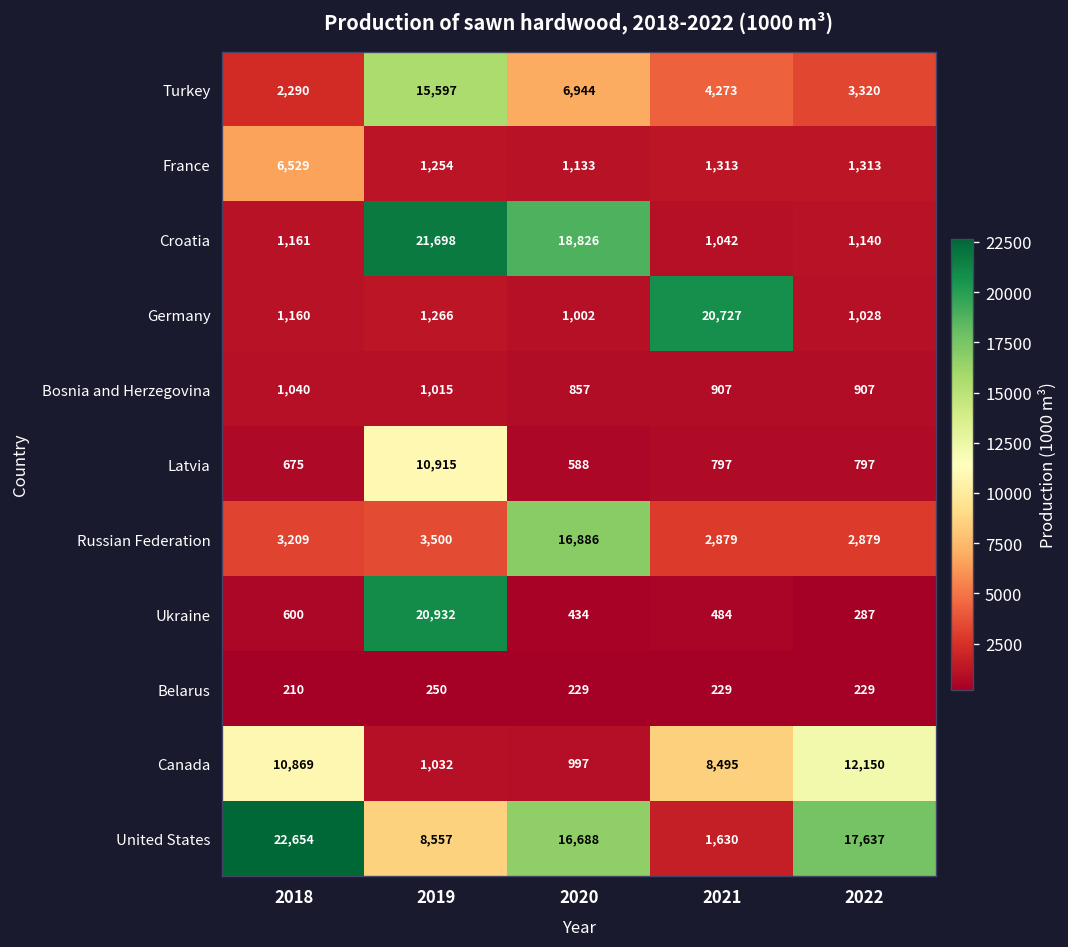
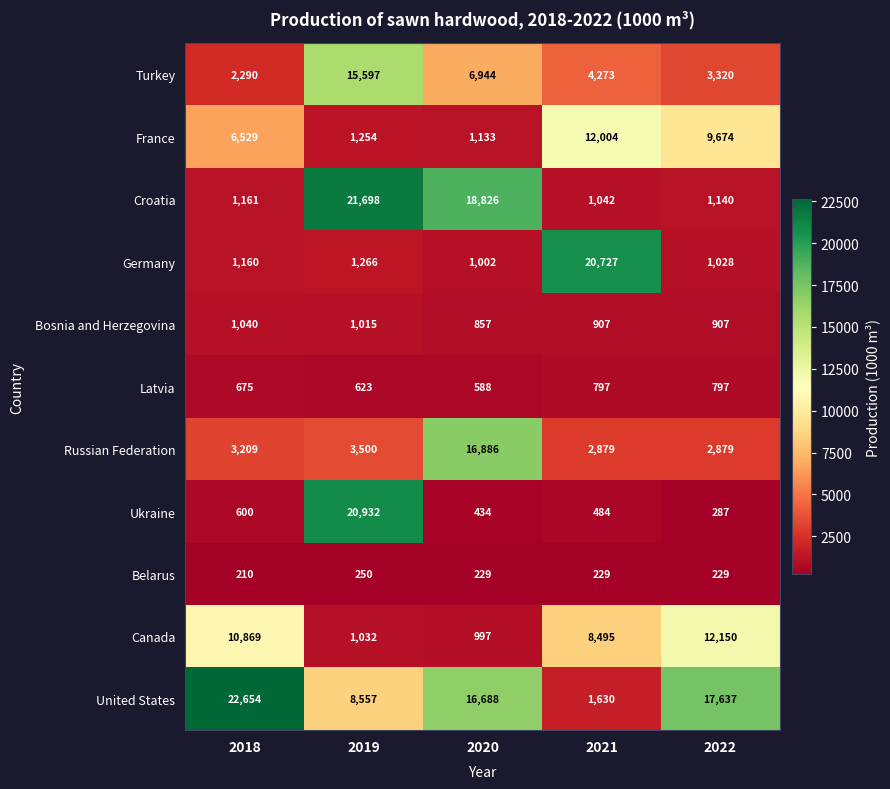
France, 2021: 1,313 -> 12,004
France, 2022: 1,313 -> 9,674
Latvia, 2019: 10,915 -> 623
